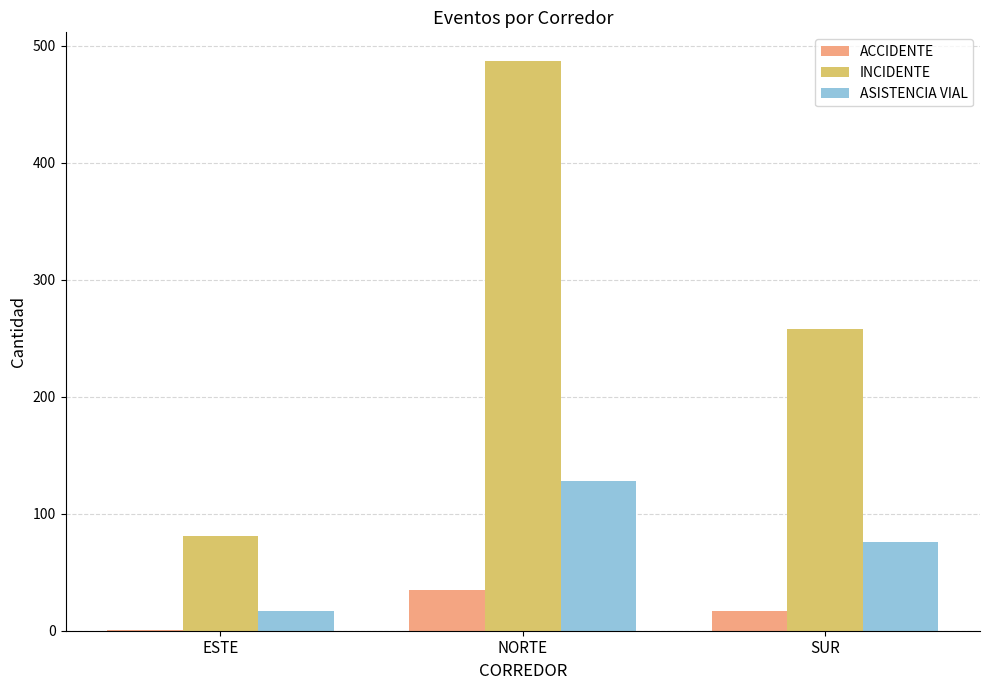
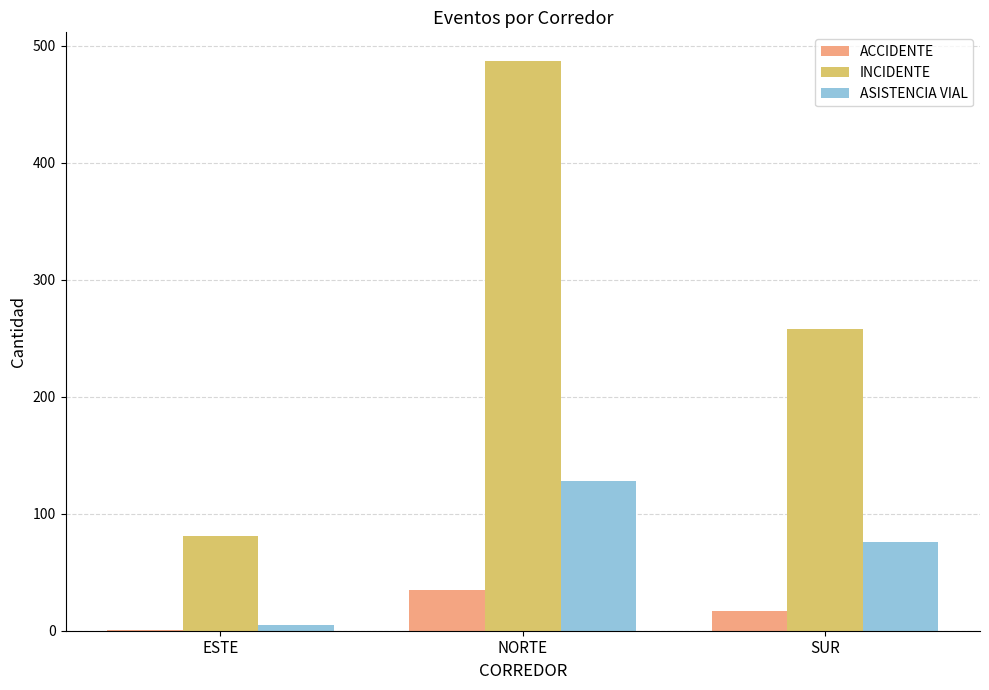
ASISTENCIA VIAL, ESTE: 17 -> 5
